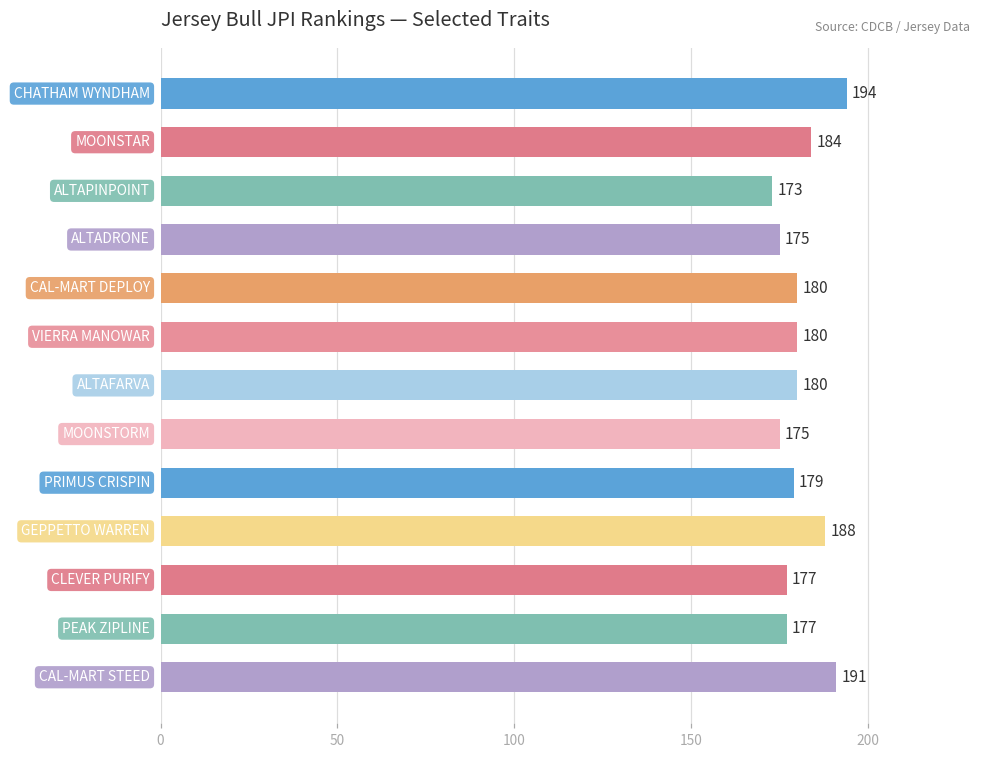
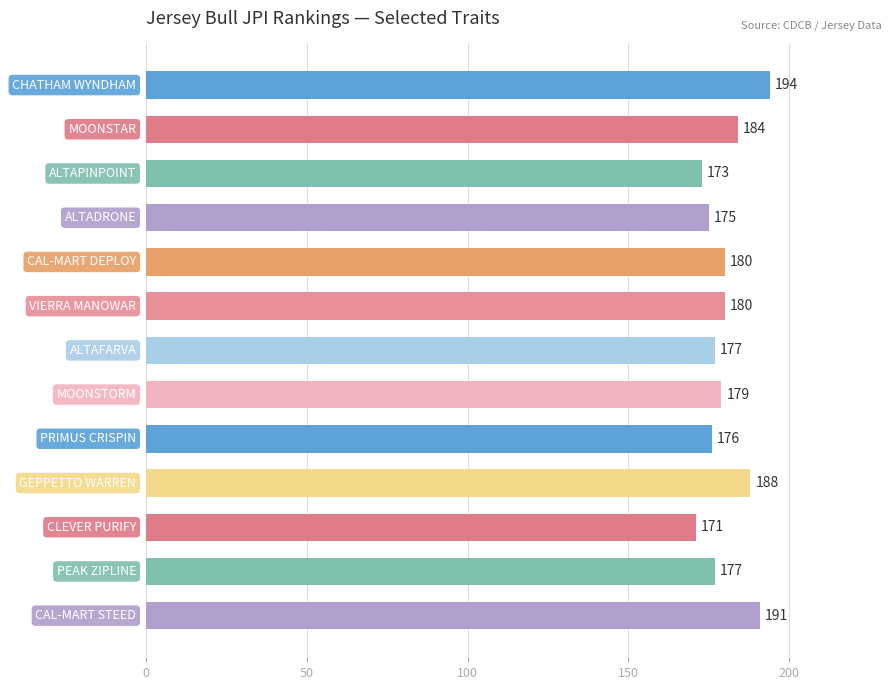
ALTAFARVA: 180 -> 177
MOONSTORM: 175 -> 179
PRIMUS CRISPIN: 179 -> 176
CLEVER PURIFY: 177 -> 171
